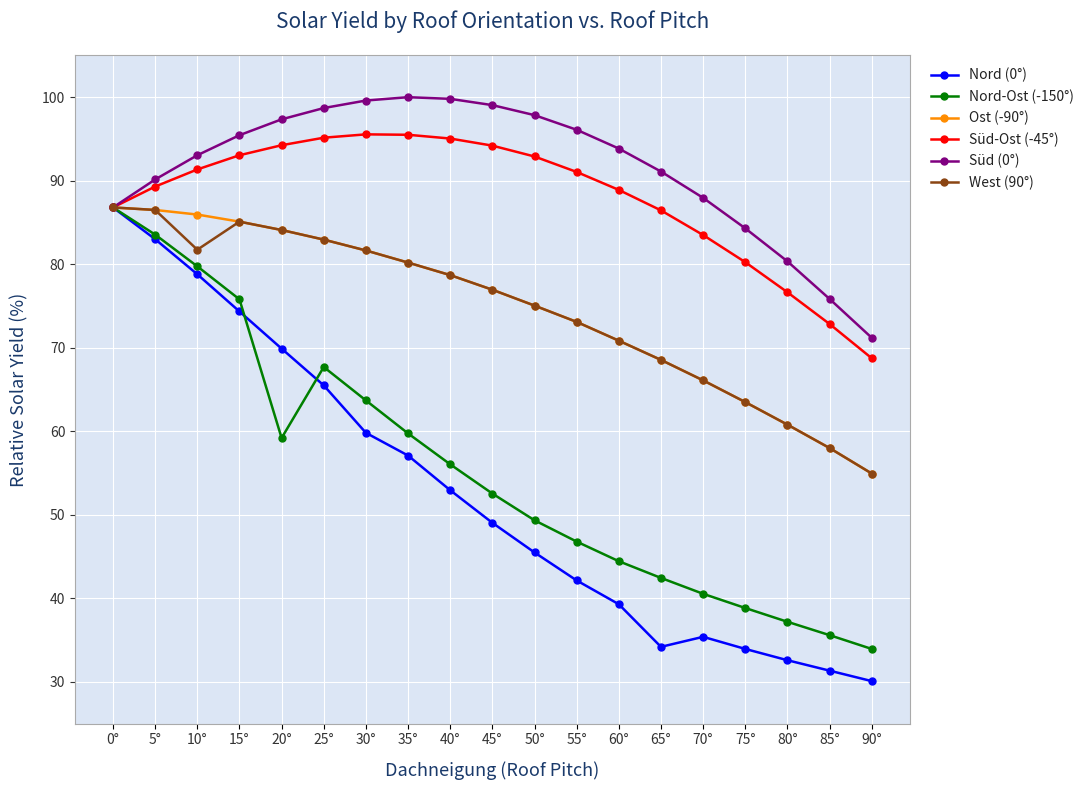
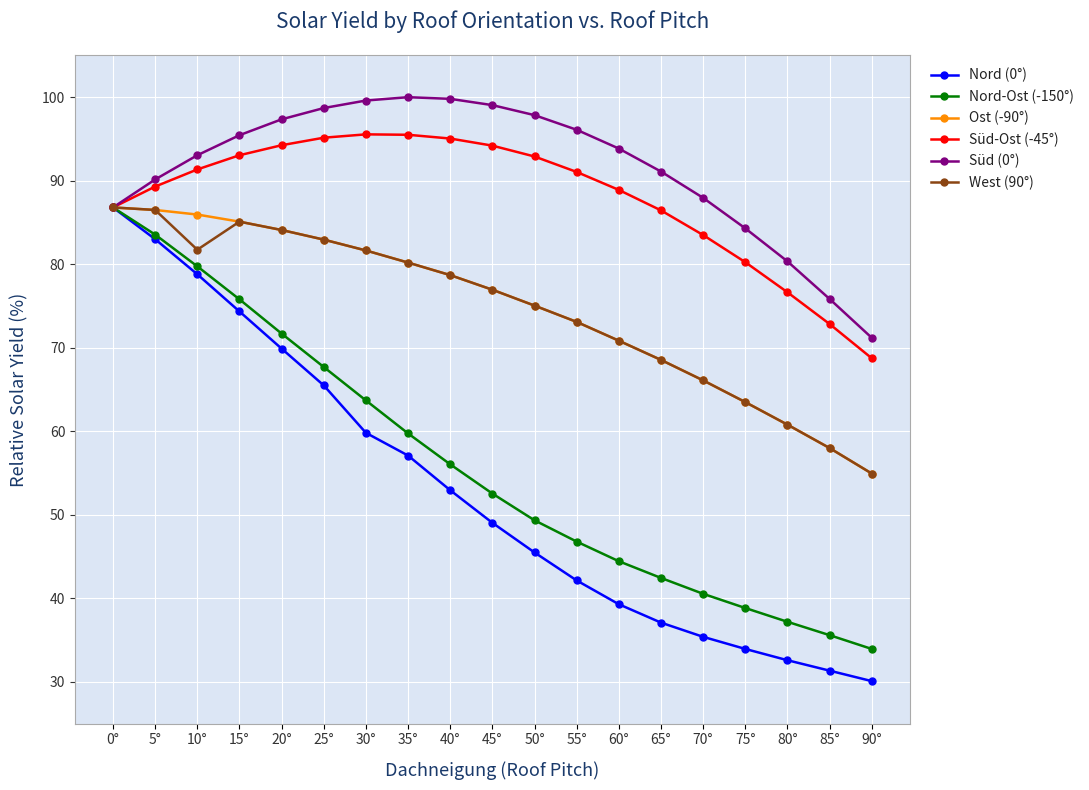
Nord-Ost (-150°), 20°: 59 -> 72
Nord (0°), 65°: 34 -> 37
